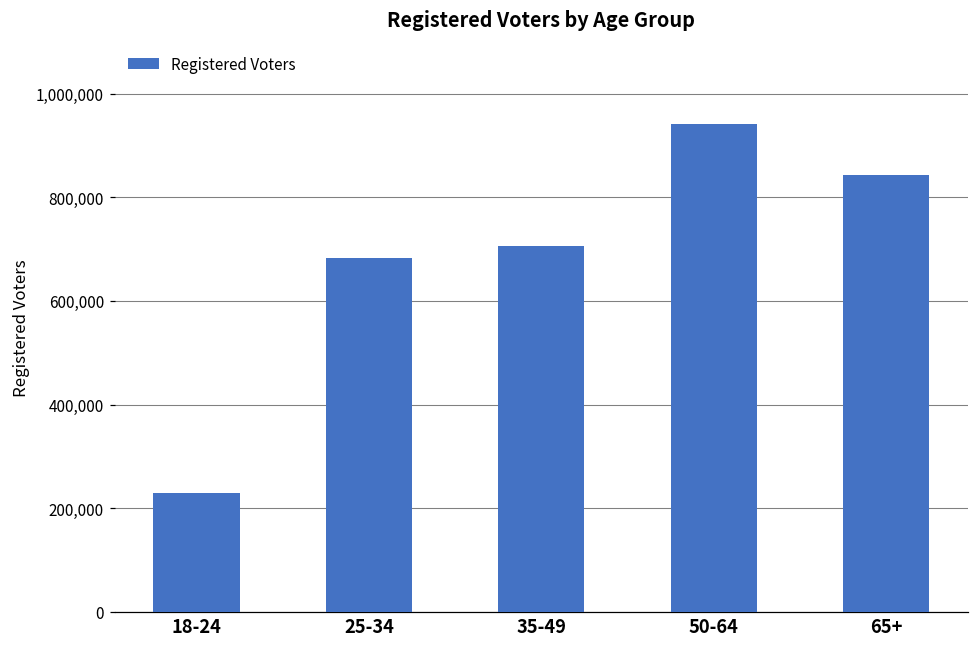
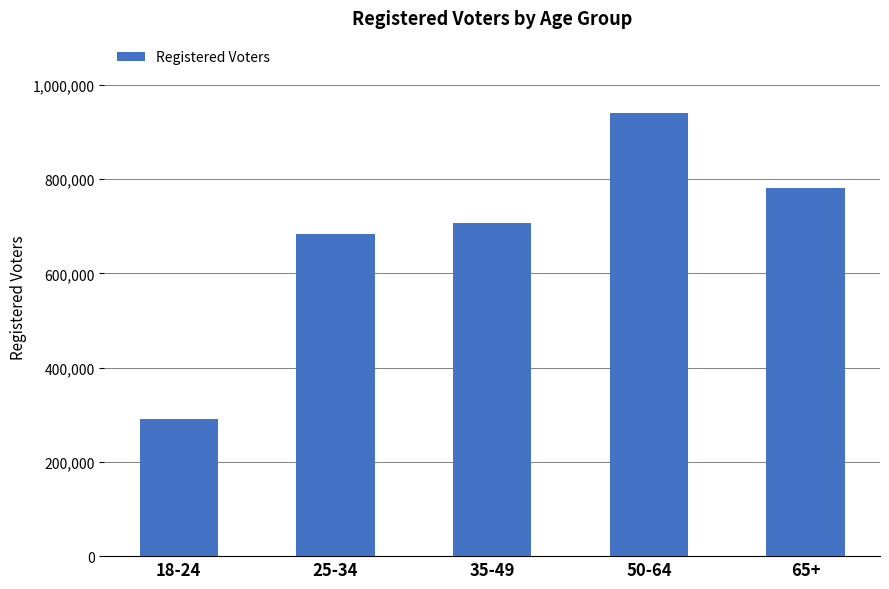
18-24: 230,000 -> 290,000
65+: 840,000 -> 780,000
